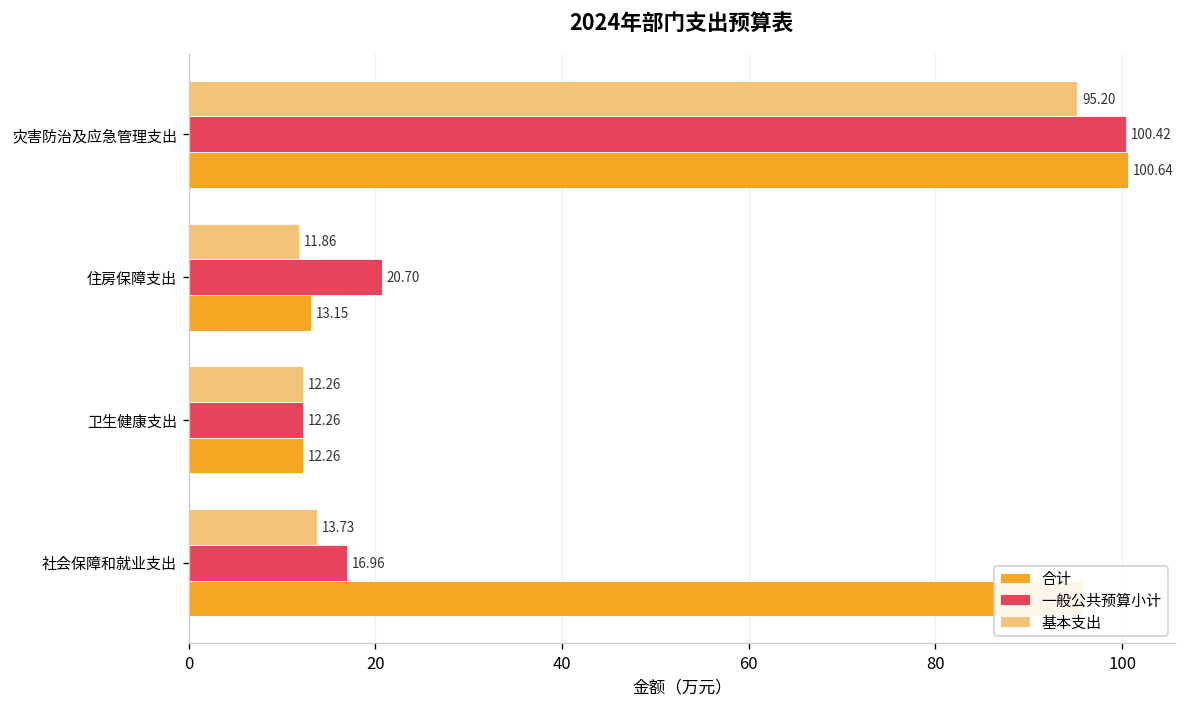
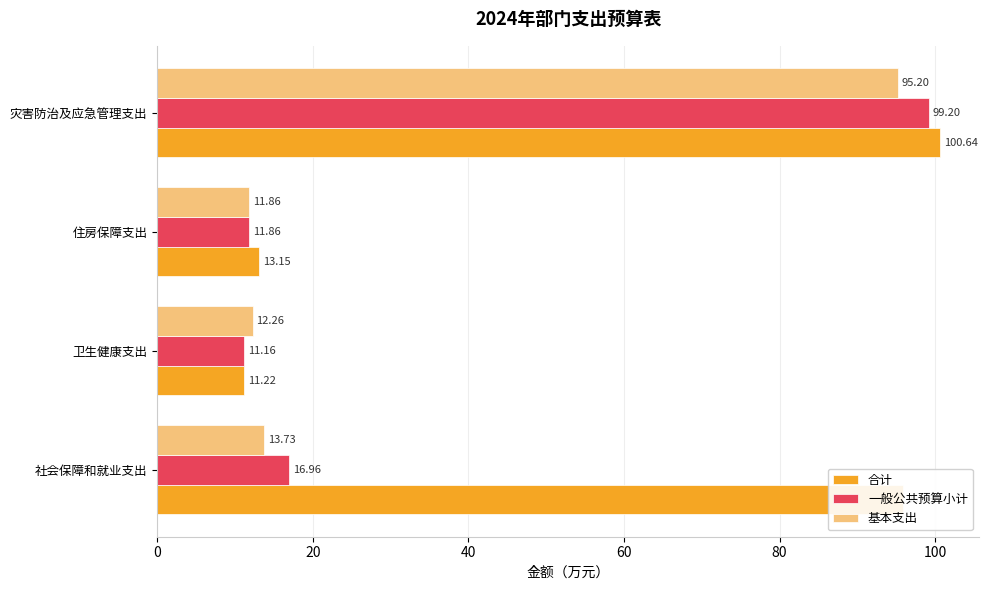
一般公共预算小计, 灾害防治及应急管理支出: 100.42 -> 99.20
一般公共预算小计, 住房保障支出: 20.70 -> 11.86
一般公共预算小计, 卫生健康支出: 12.26 -> 11.16
合计, 卫生健康支出: 12.26 -> 11.22
